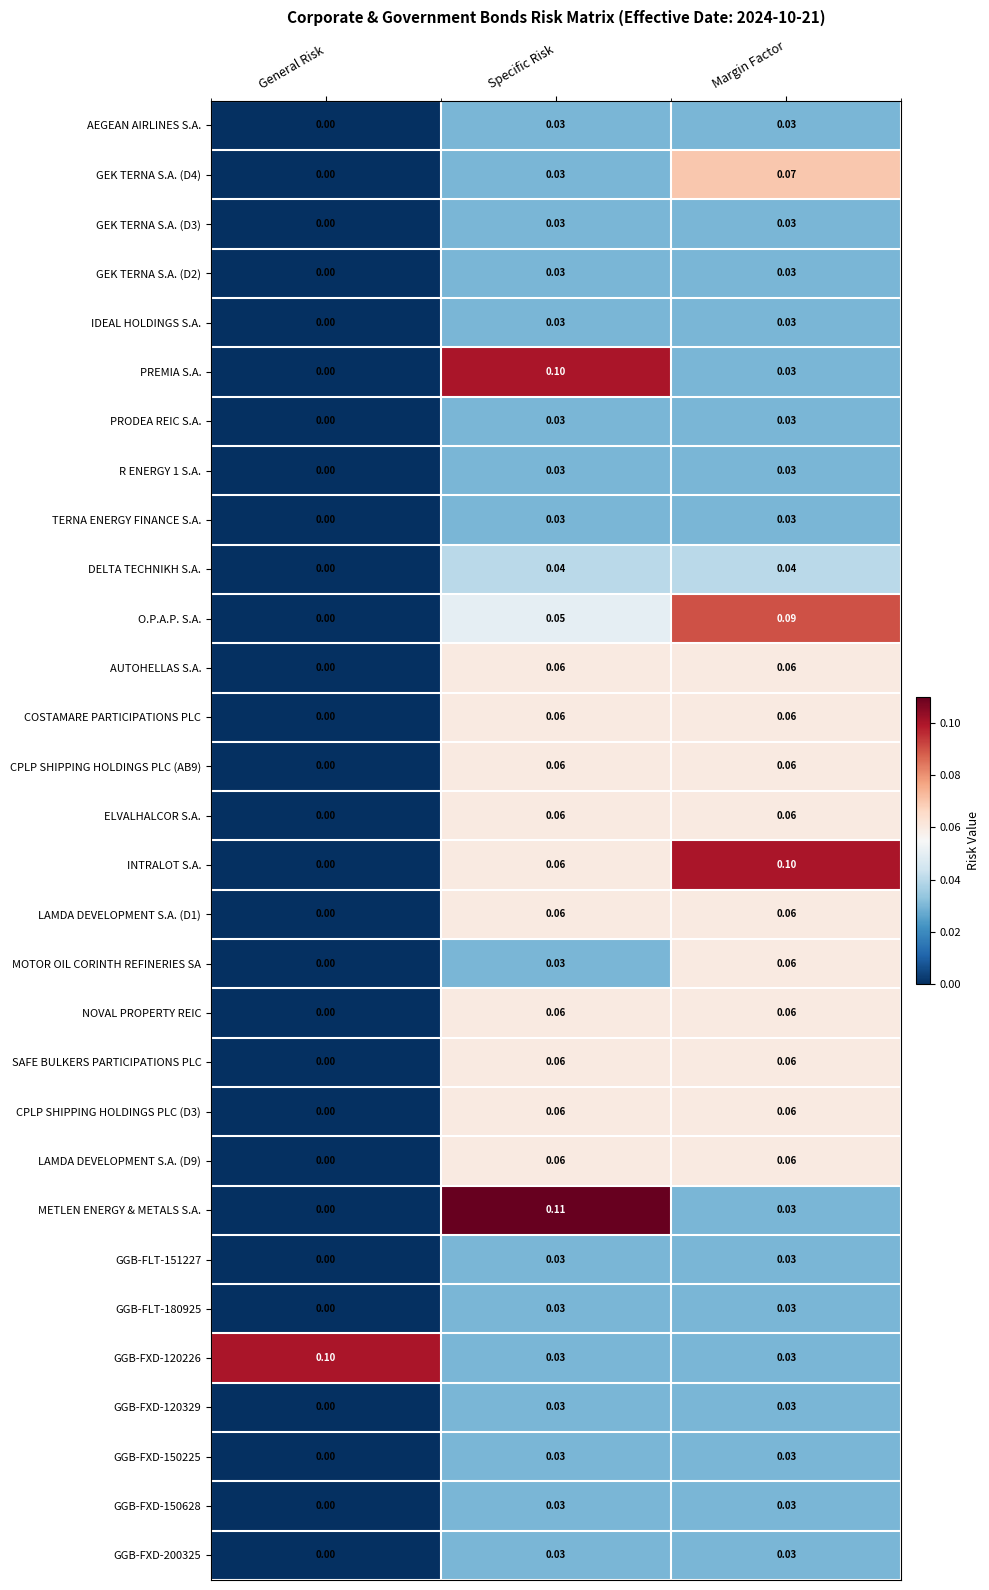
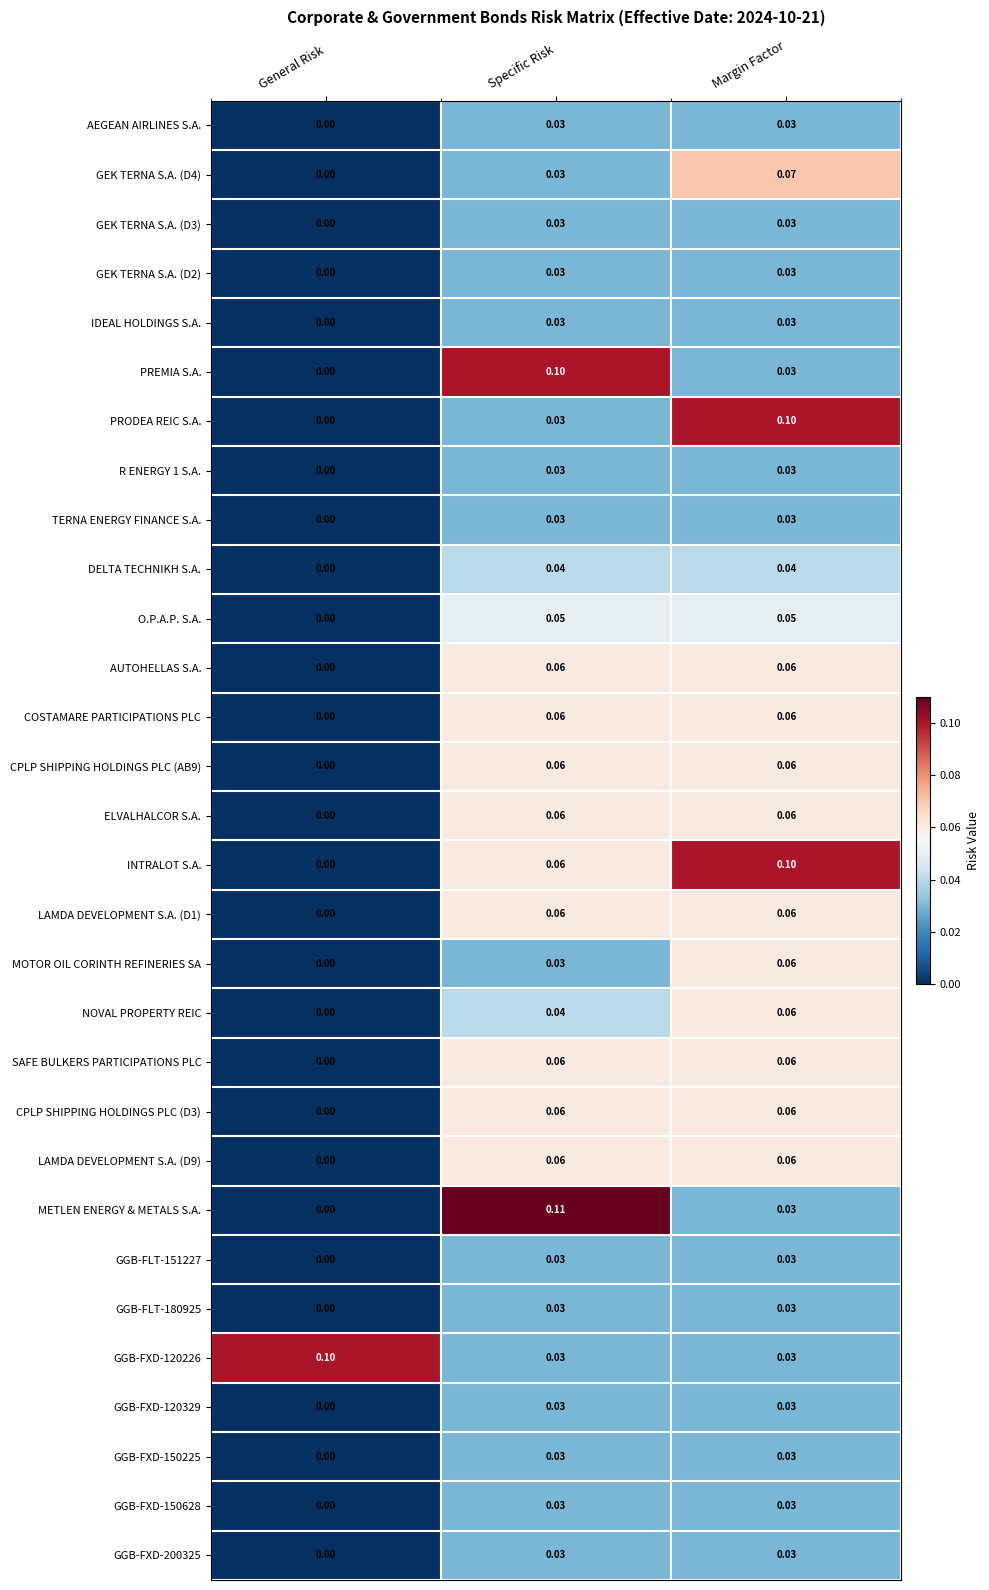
PRODEA REIC S.A., Margin Factor: 0.03 -> 0.10
O.P.A.P. S.A., Margin Factor: 0.09 -> 0.05
NOVAL PROPERTY REIC, Specific Risk: 0.06 -> 0.04
